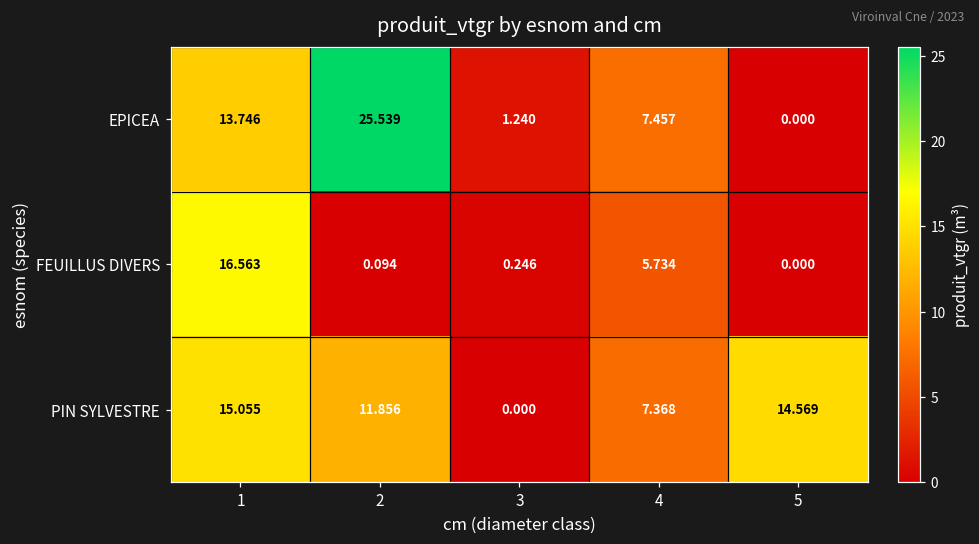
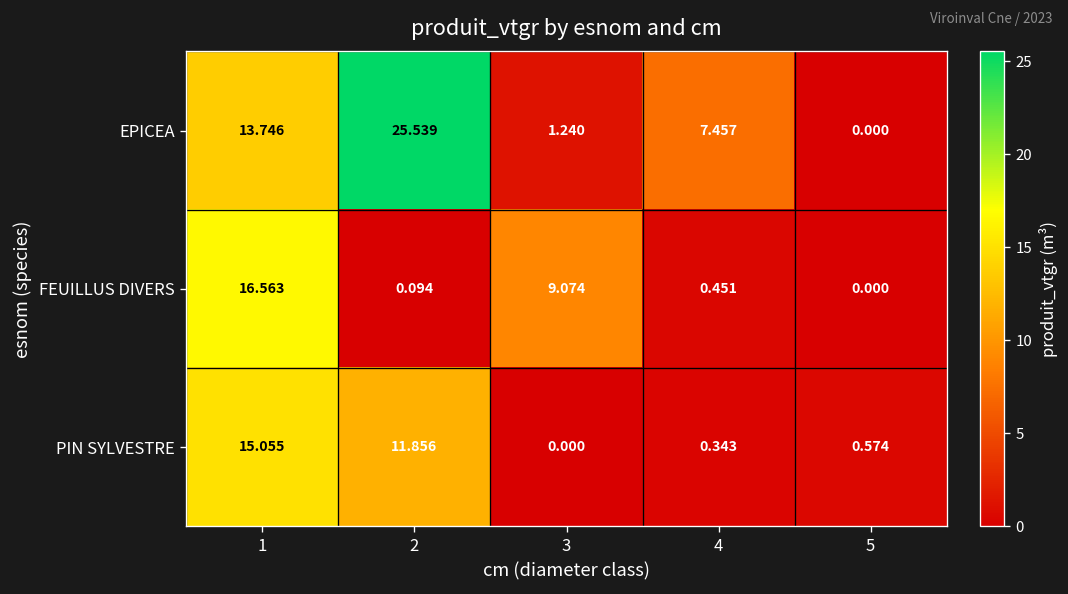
FEUILLUS DIVERS, 3: 0.246 -> 9.074
FEUILLUS DIVERS, 4: 5.734 -> 0.451
PIN SYLVESTRE, 4: 7.368 -> 0.343
PIN SYLVESTRE, 5: 14.569 -> 0.574
